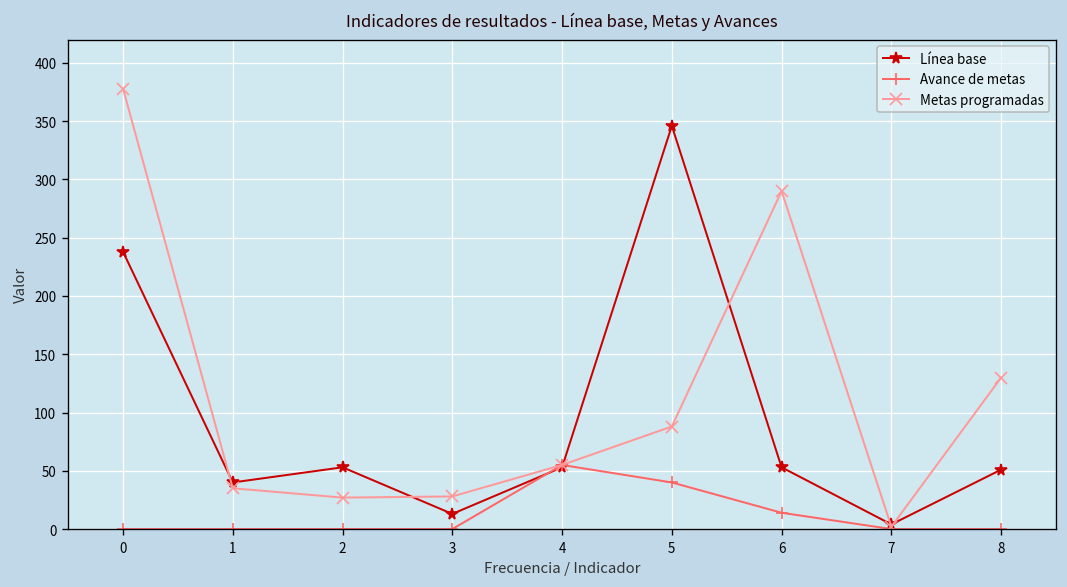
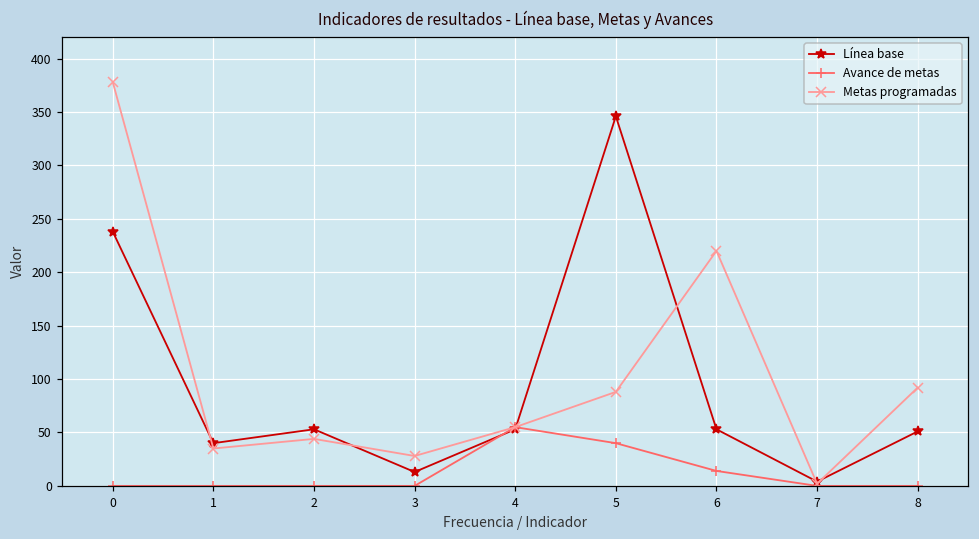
Metas programadas, 2: 30 -> 40
Metas programadas, 6: 290 -> 220
Metas programadas, 8: 130 -> 90
